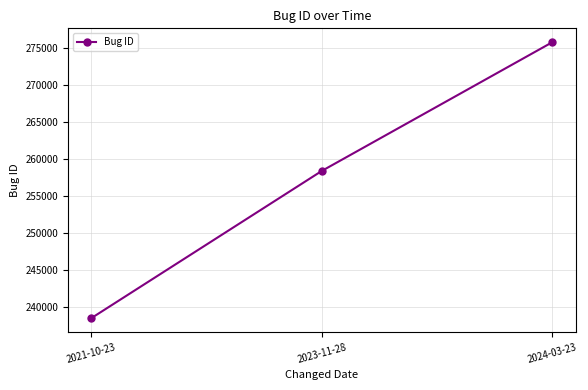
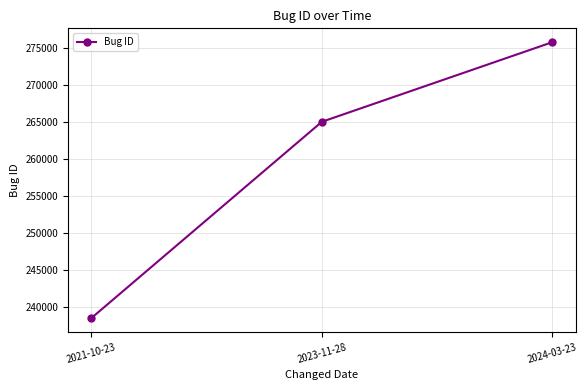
2023-11-28: 258000 -> 265000
